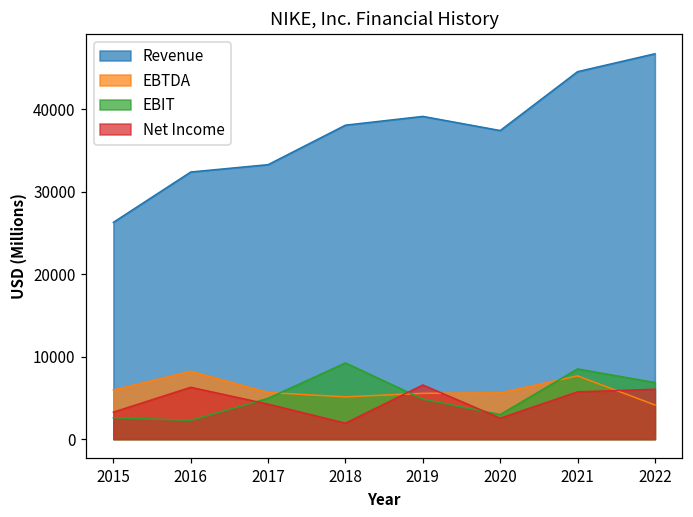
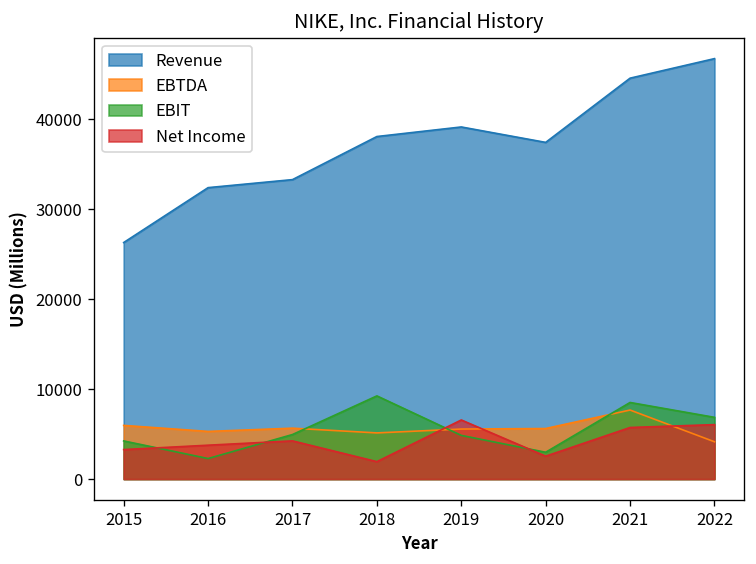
EBIT, 2015: 3000 -> 4000
EBTDA, 2016: 8000 -> 5000
Net Income, 2016: 6000 -> 4000
